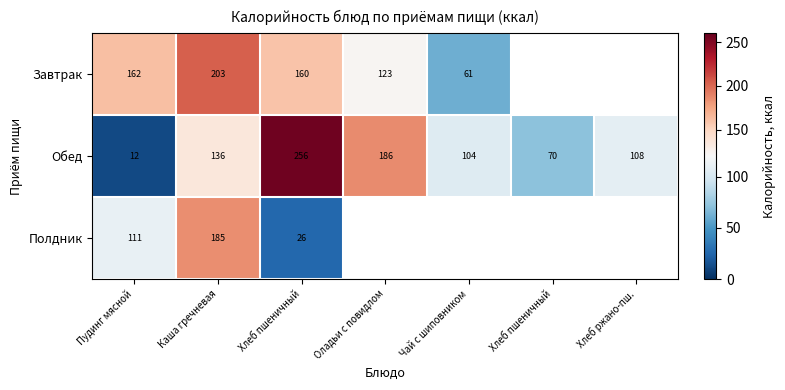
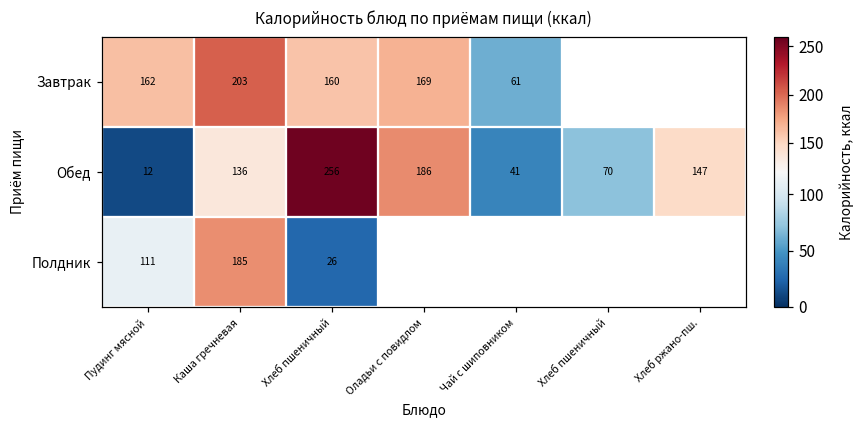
Завтрак, Оладьи с повидлом: 123 -> 169
Обед, Чай с шиповником: 104 -> 41
Обед, Хлеб ржано-пш.: 108 -> 147
